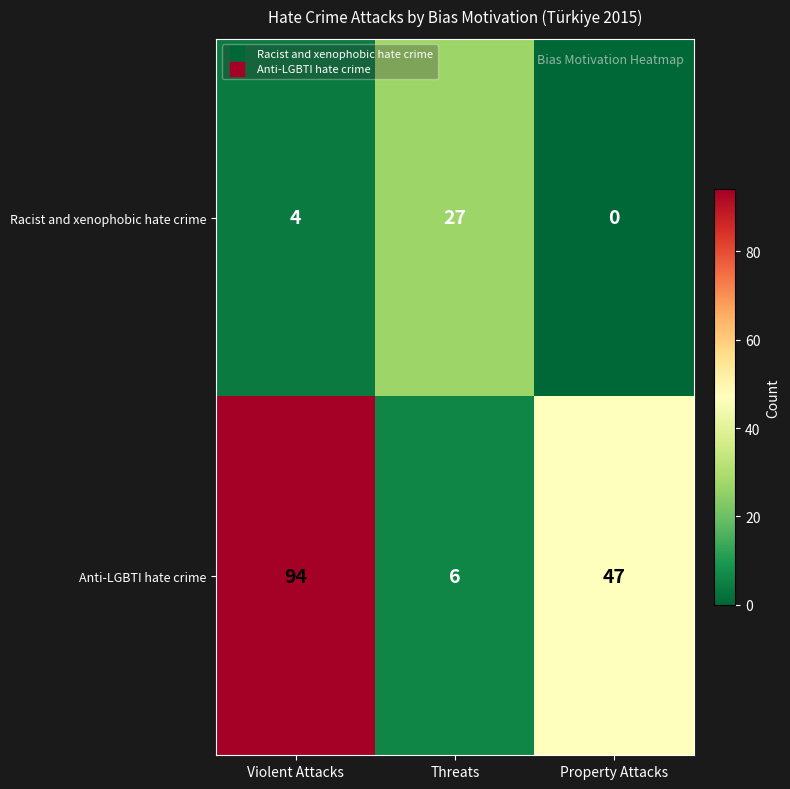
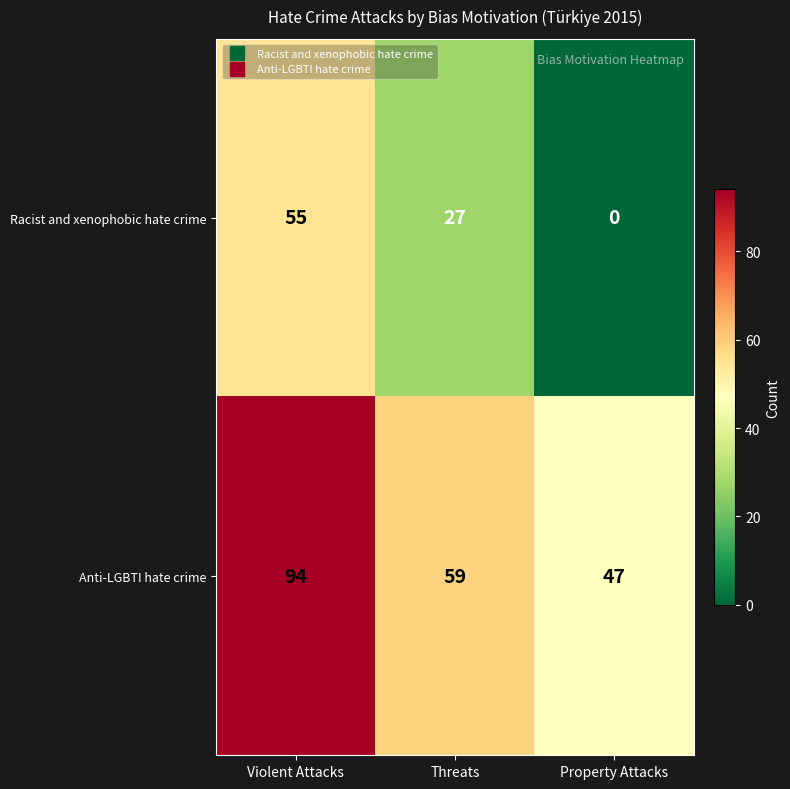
Racist and xenophobic hate crime, Violent Attacks: 4 -> 55
Anti-LGBTI hate crime, Threats: 6 -> 59
